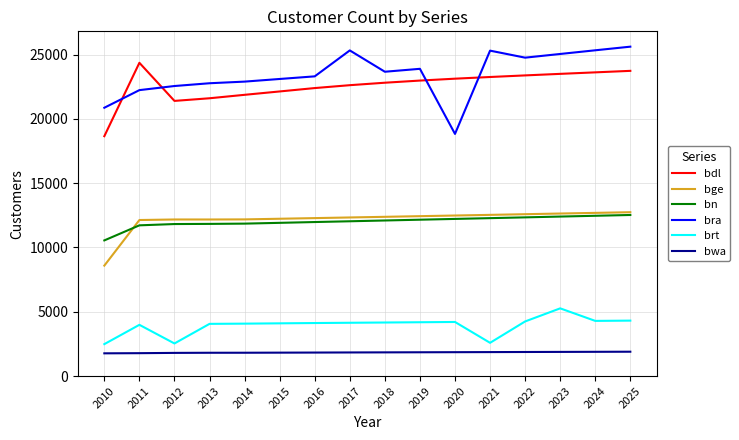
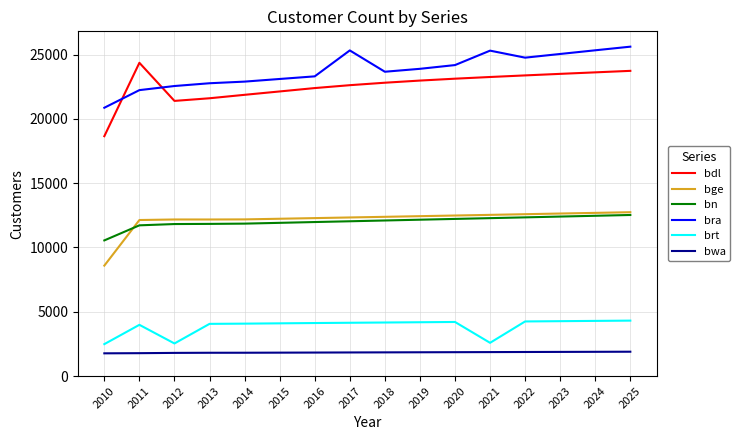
bra, 2020: 18800 -> 24200
brt, 2023: 5300 -> 4300
